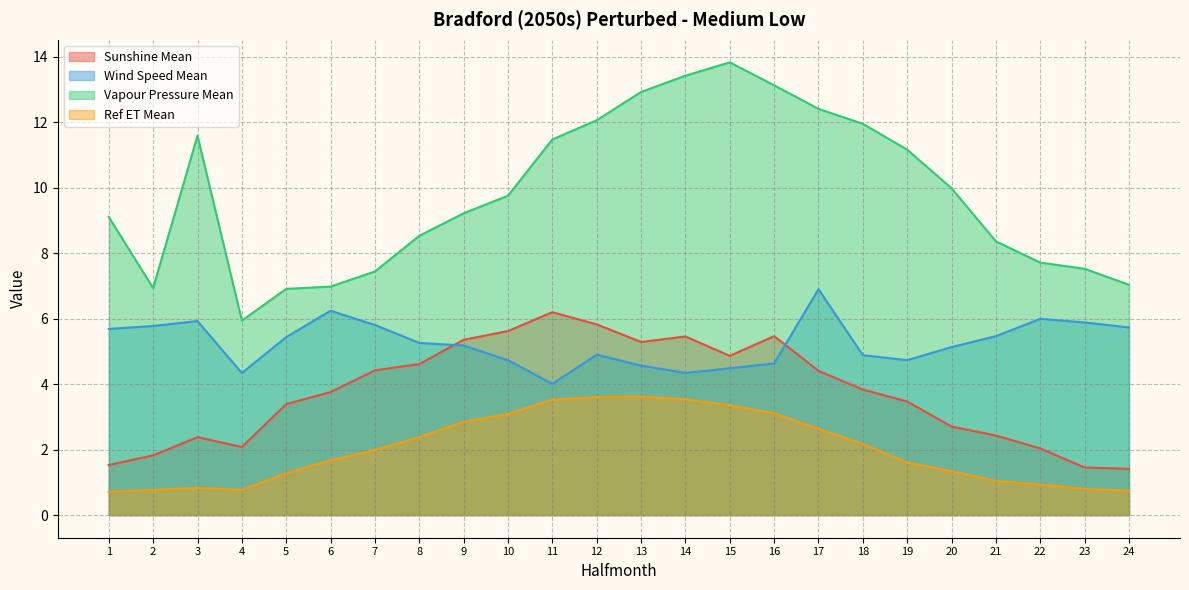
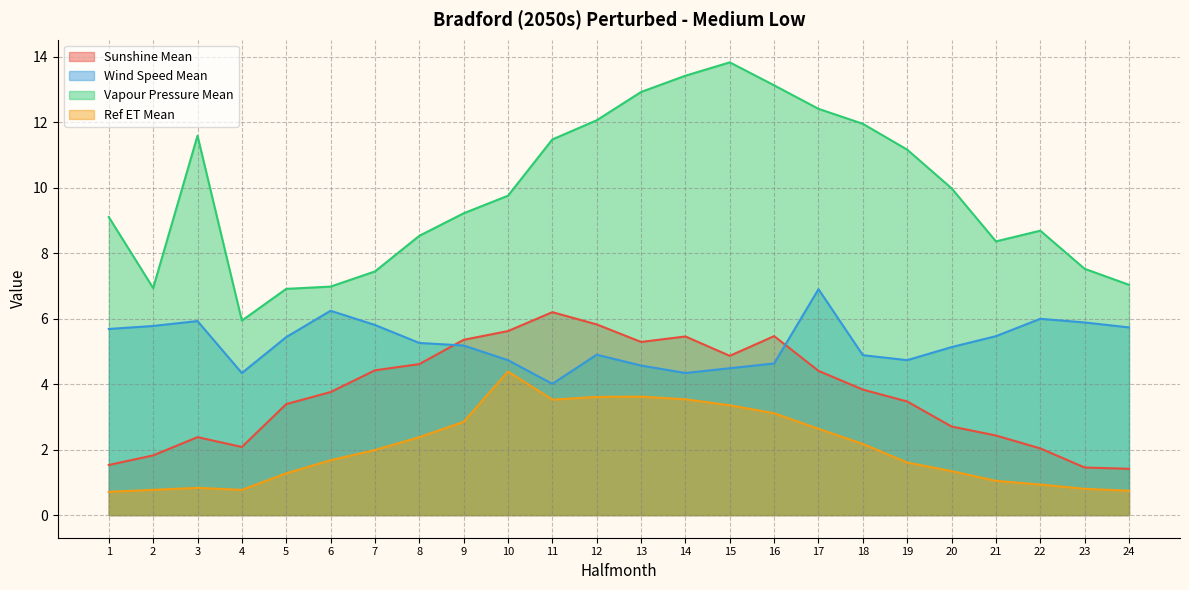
Ref ET Mean, 10: 3.1 -> 4.4
Vapour Pressure Mean, 22: 7.7 -> 8.7
